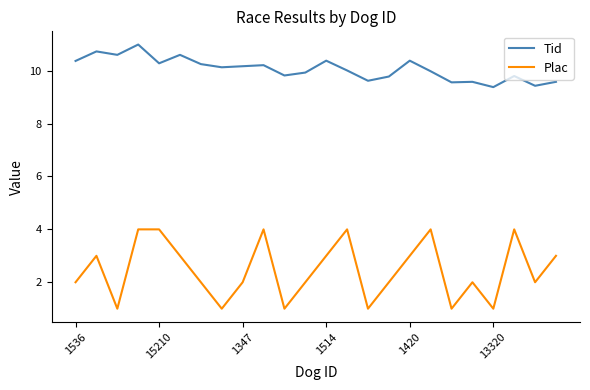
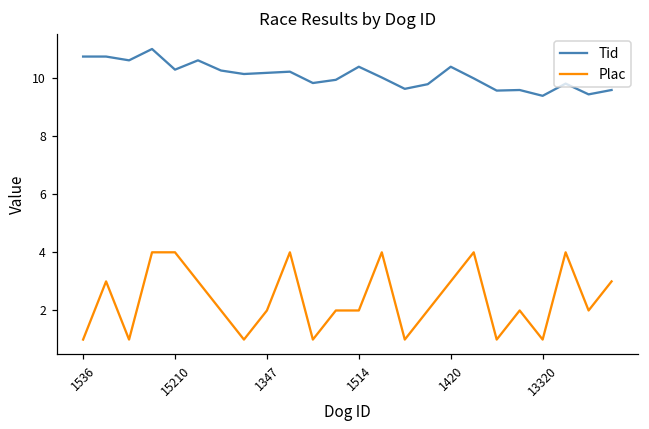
Tid, 1536: 10.4 -> 10.7
Plac, 1536: 2 -> 1
Plac, 1514: 3 -> 2
